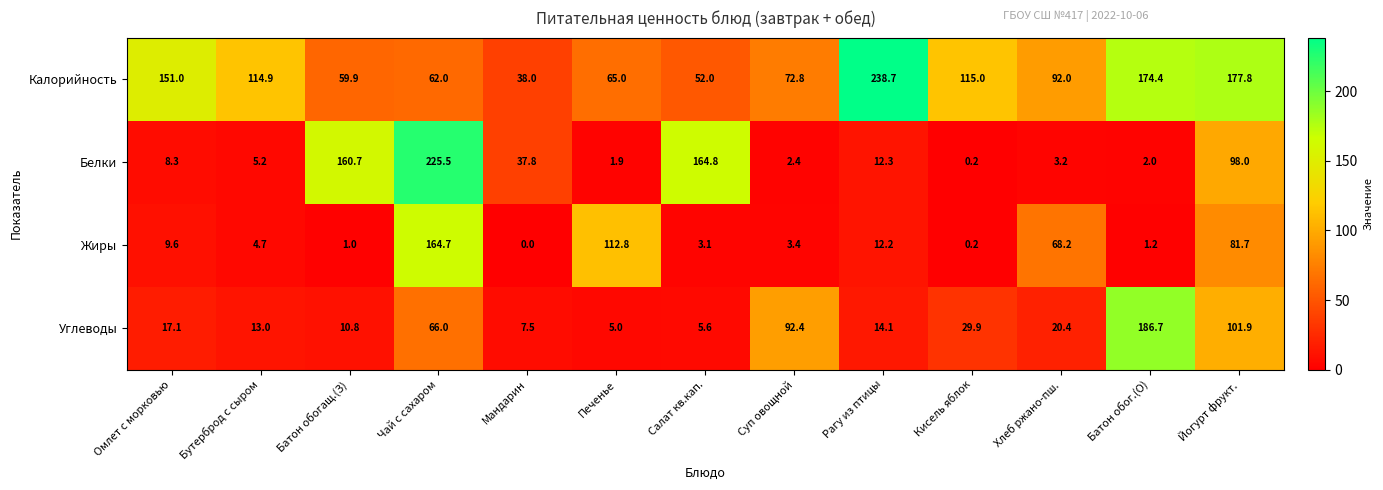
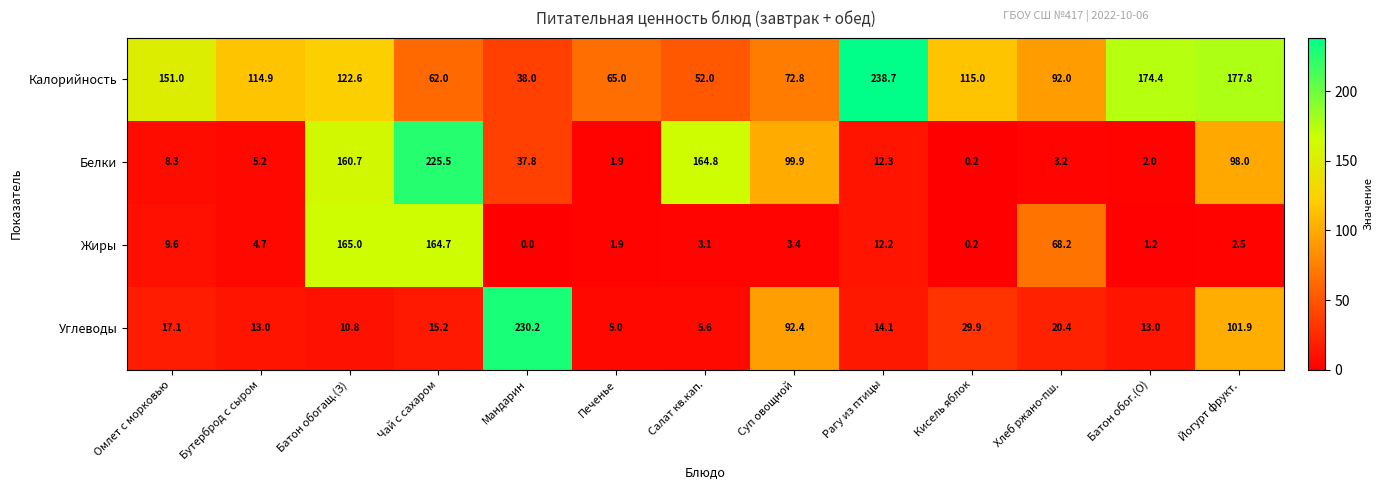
Калорийность, Батон обогащ.(З): 59.9 -> 122.6
Белки, Суп овощной: 2.4 -> 99.9
Жиры, Батон обогащ.(З): 1.0 -> 165.0
Жиры, Печенье: 112.8 -> 1.9
Жиры, Йогурт фрукт.: 81.7 -> 2.5
Углеводы, Чай с сахаром: 66.0 -> 15.2
Углеводы, Мандарин: 7.5 -> 230.2
Углеводы, Батон обог.(О): 186.7 -> 13.0
